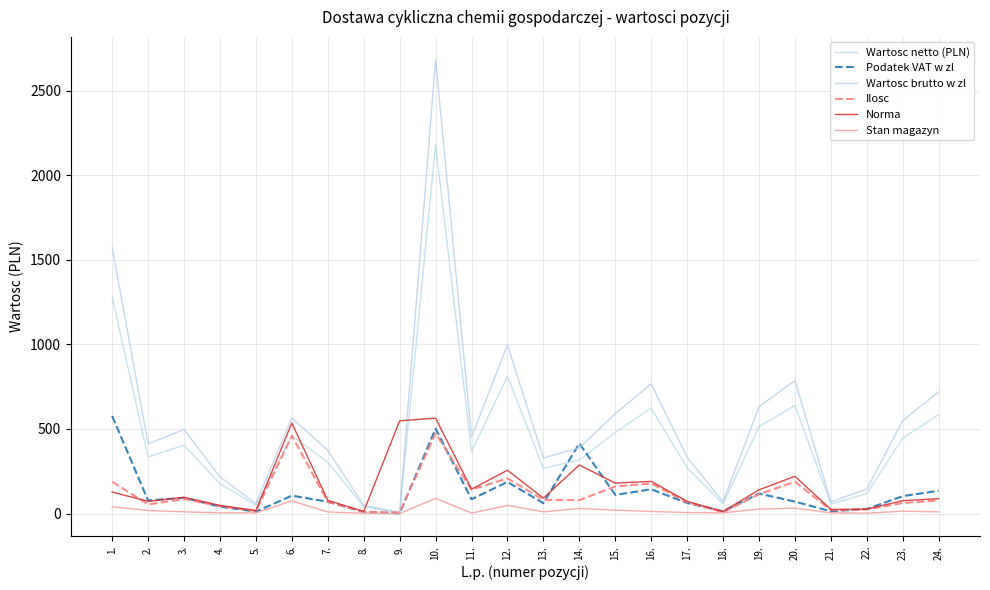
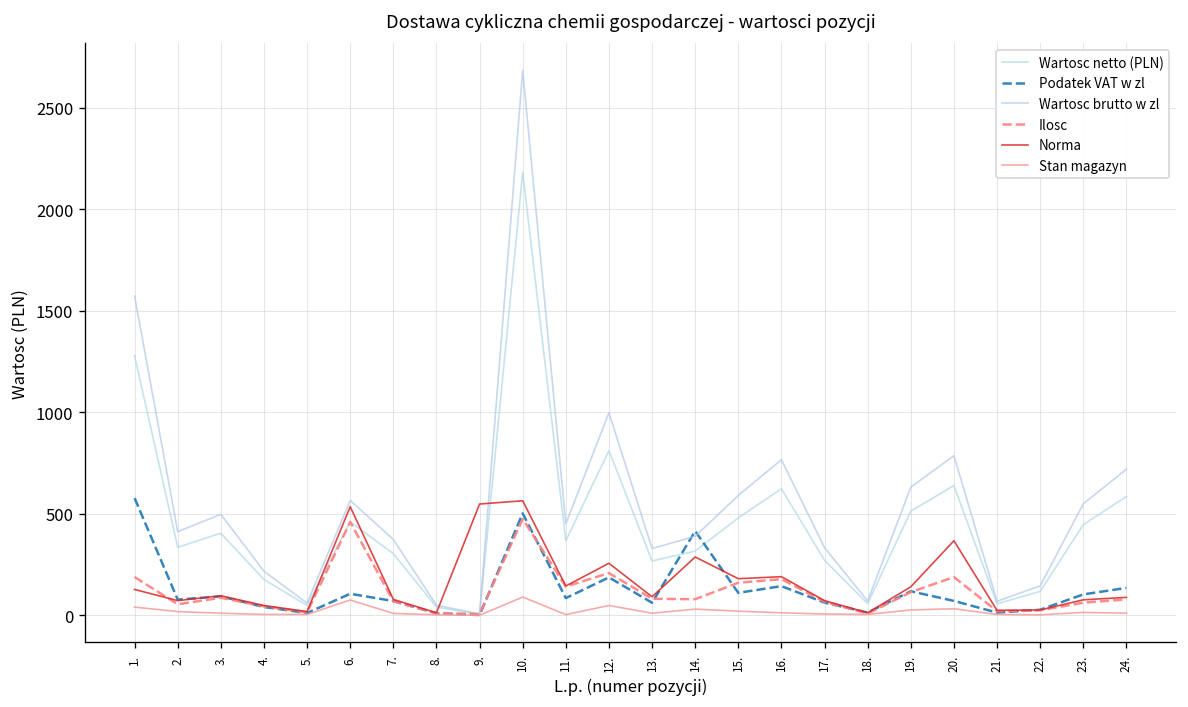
Norma, 20.: 220 -> 370
